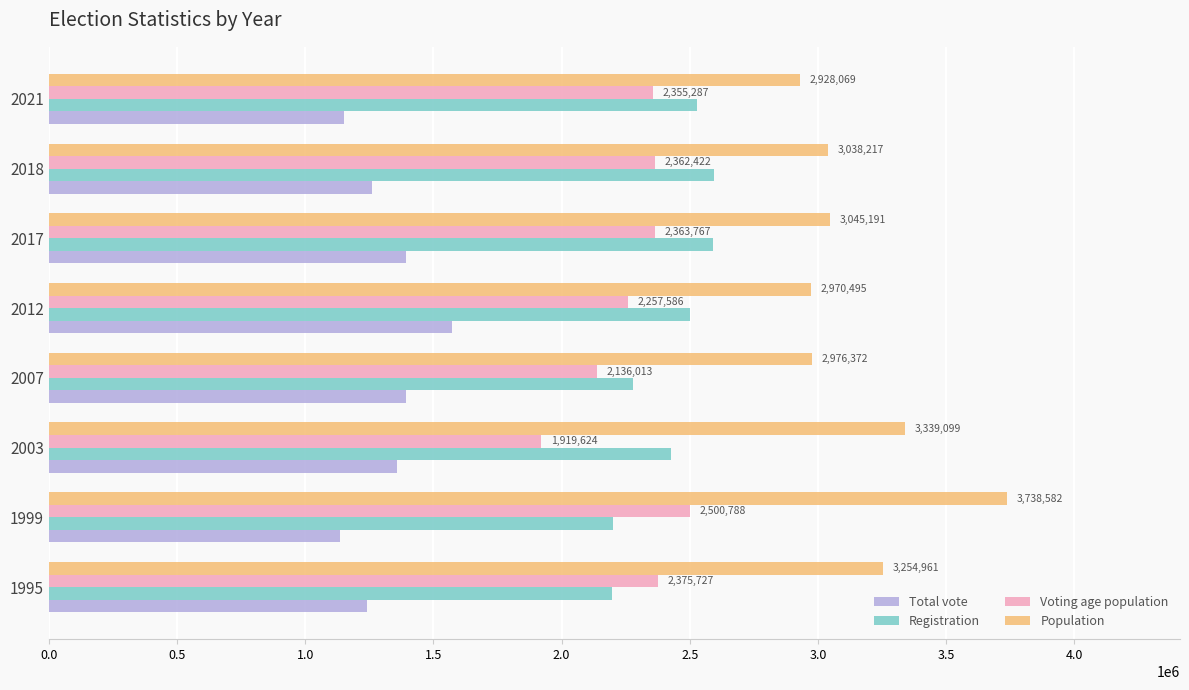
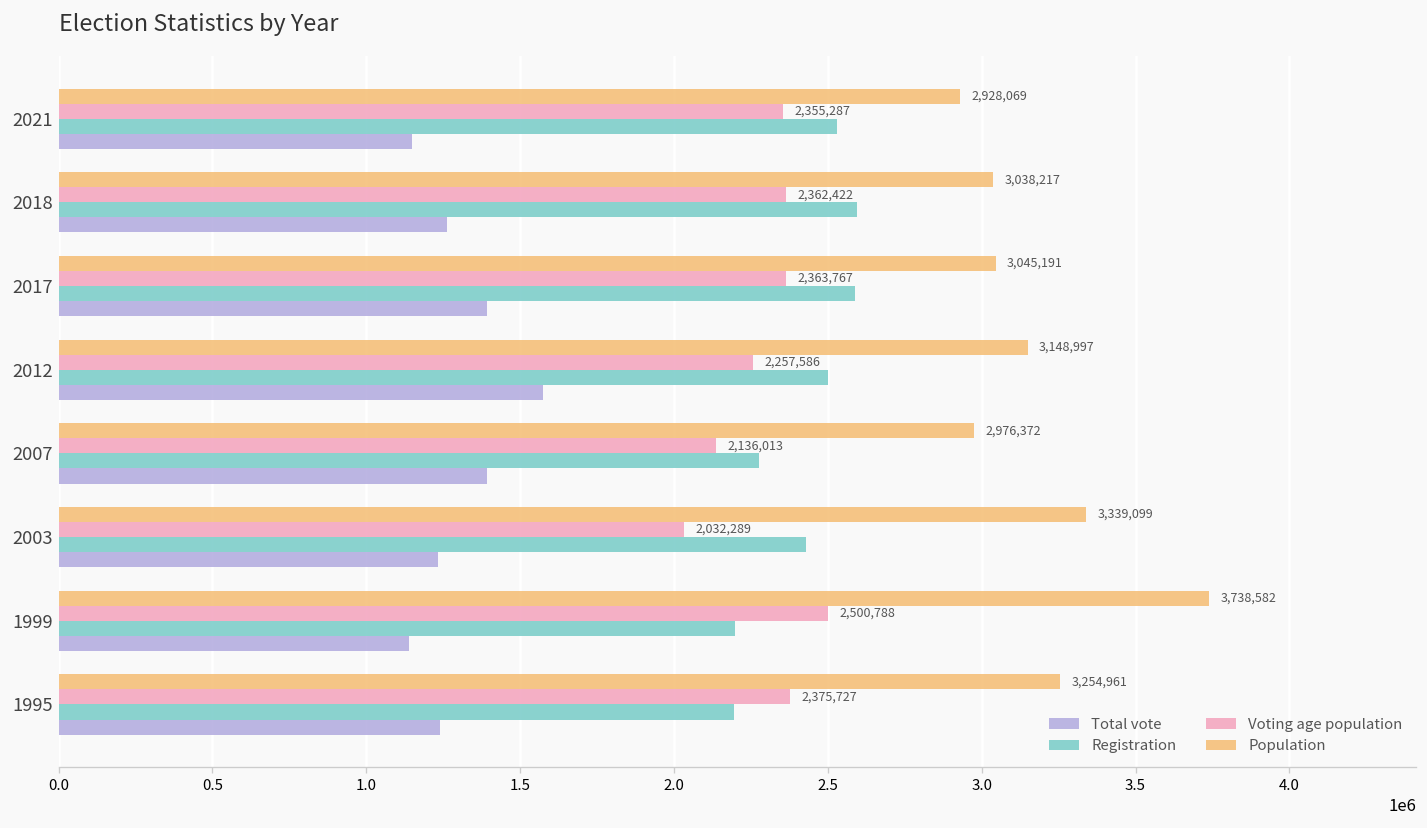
Population, 2012: 2,970,495 -> 3,148,997
Voting age population, 2003: 1,919,624 -> 2,032,289
Total vote, 2003: 1360000 -> 1230000
